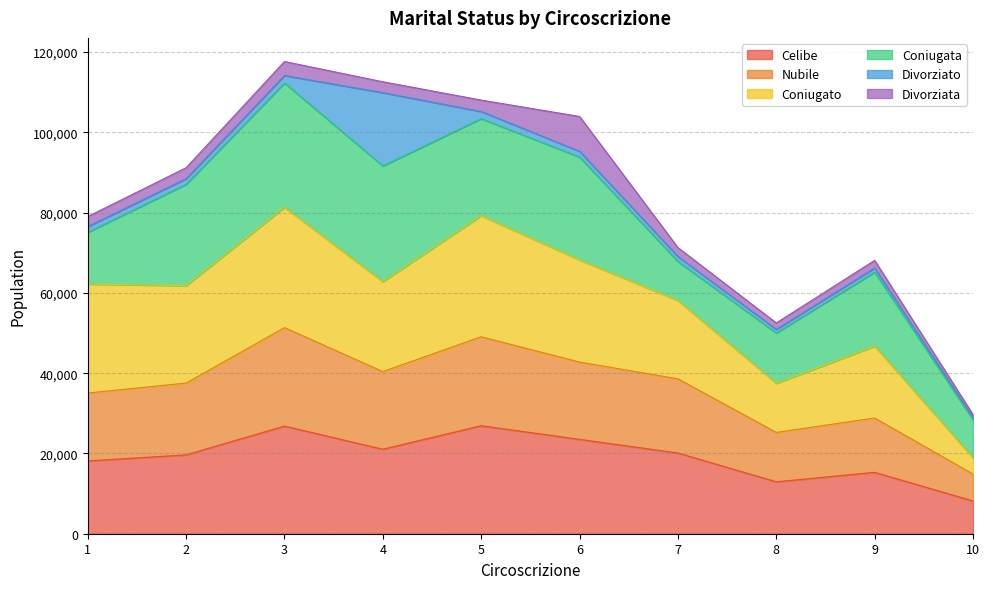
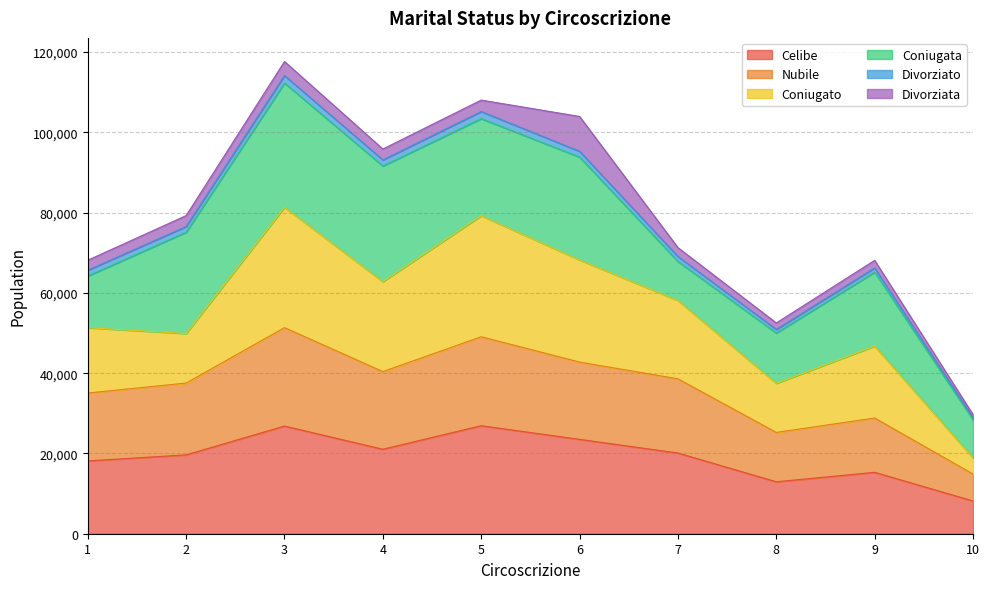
Coniugato, 1: 27,000 -> 16,000
Coniugato, 2: 24,000 -> 12,000
Divorziato, 4: 18,000 -> 2,000
